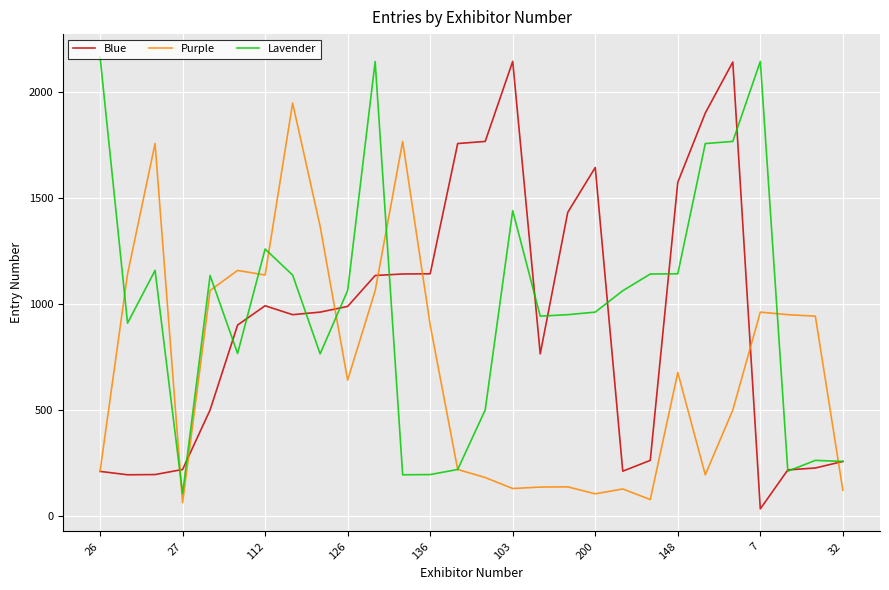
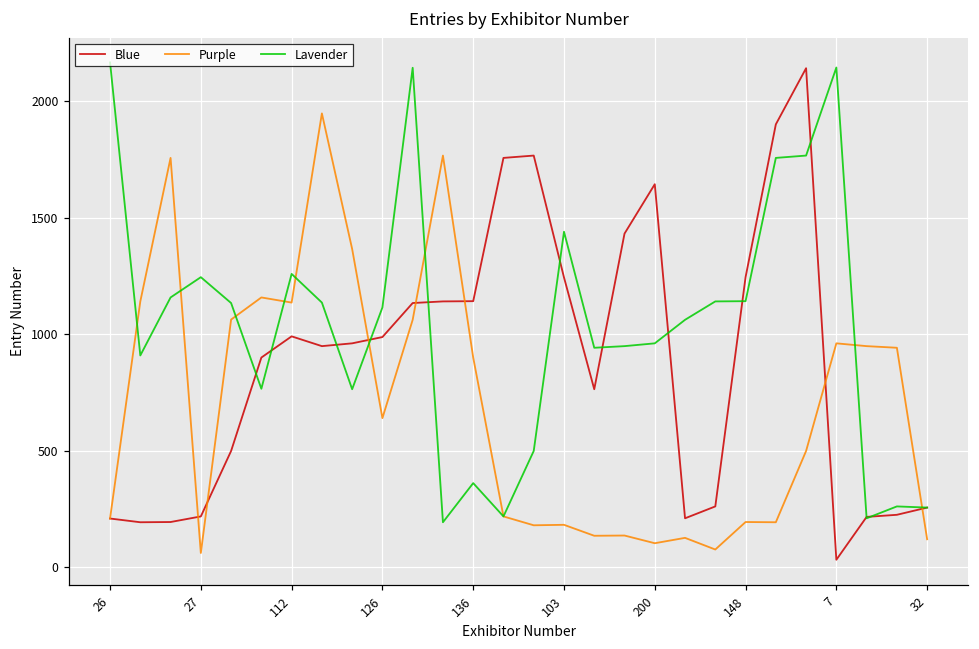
Lavender, 27: 100 -> 1250
Lavender, 126: 1060 -> 1120
Lavender, 136: 190 -> 360
Blue, 103: 2150 -> 1240
Purple, 103: 130 -> 180
Blue, 148: 1570 -> 1250
Purple, 148: 680 -> 190
